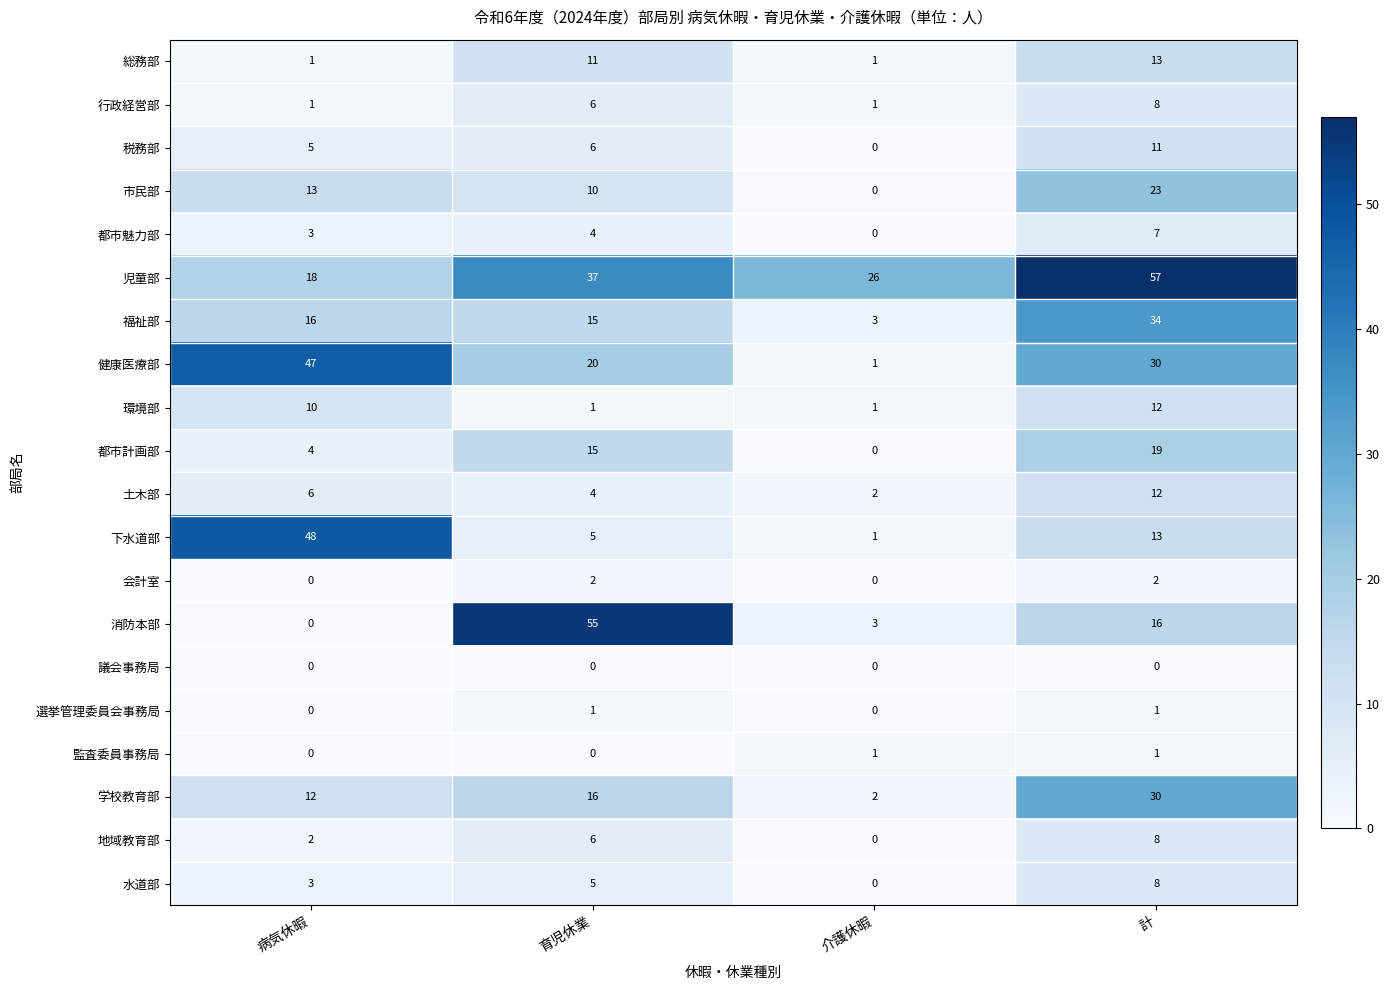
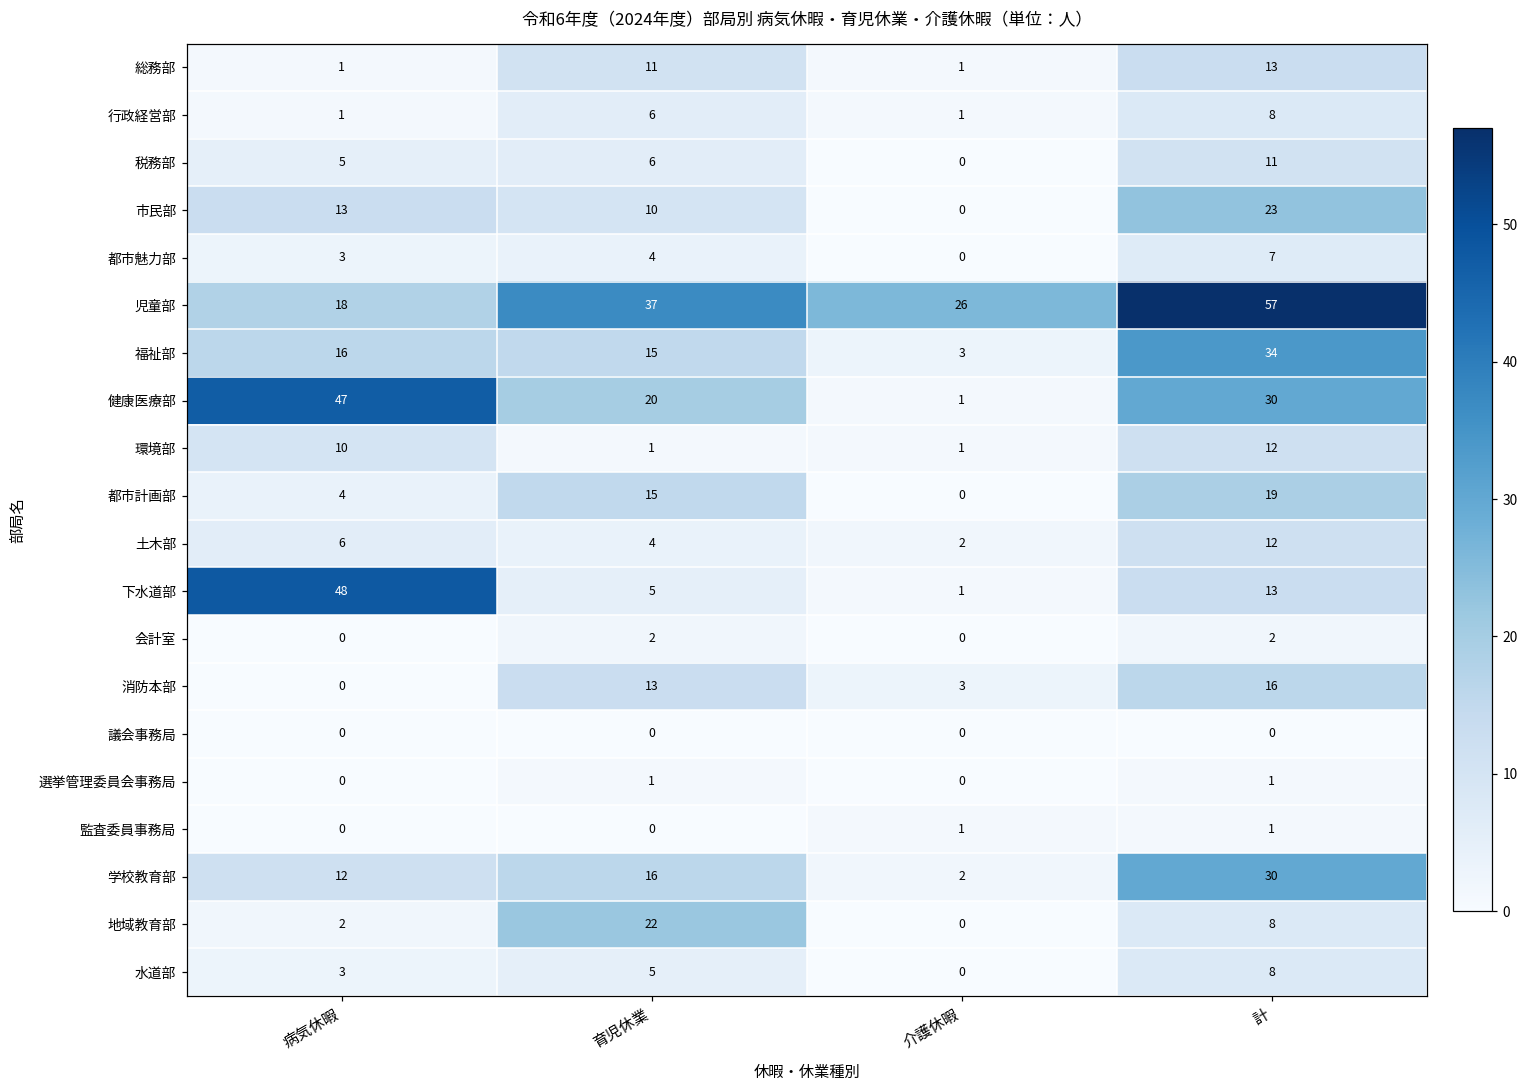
消防本部, 育児休業: 55 -> 13
地域教育部, 育児休業: 6 -> 22
